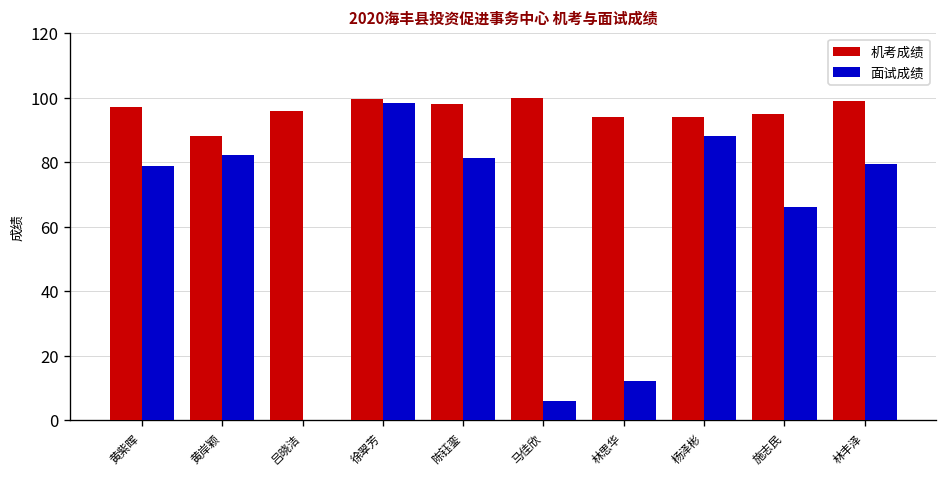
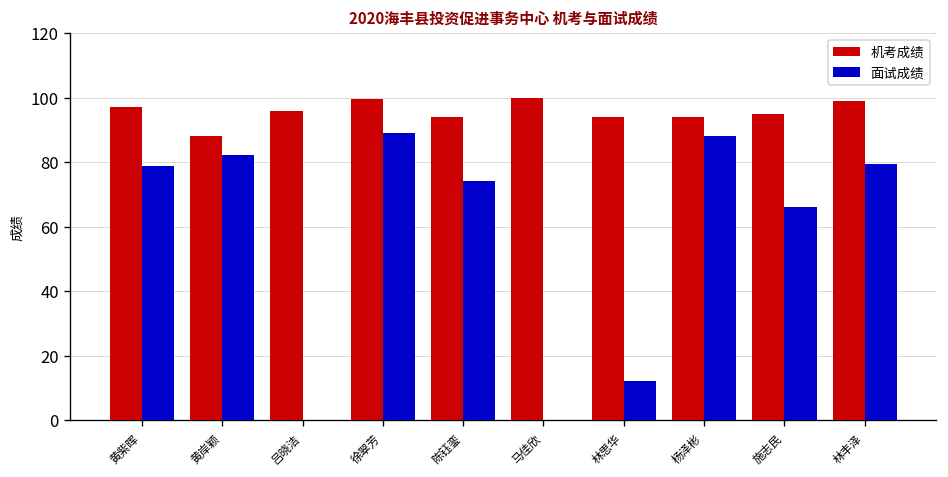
面试成绩, 徐翠芳: 98 -> 89
机考成绩, 陈钰銮: 98 -> 94
面试成绩, 陈钰銮: 81 -> 74
面试成绩, 马佳欣: 6 -> 0
